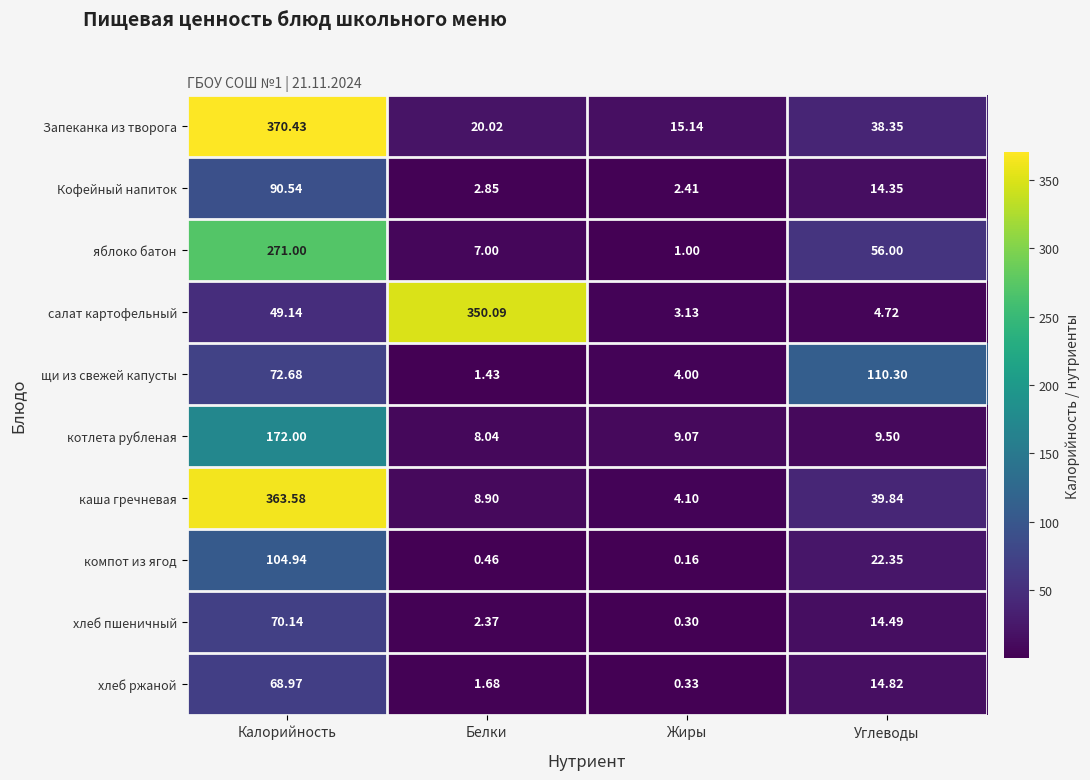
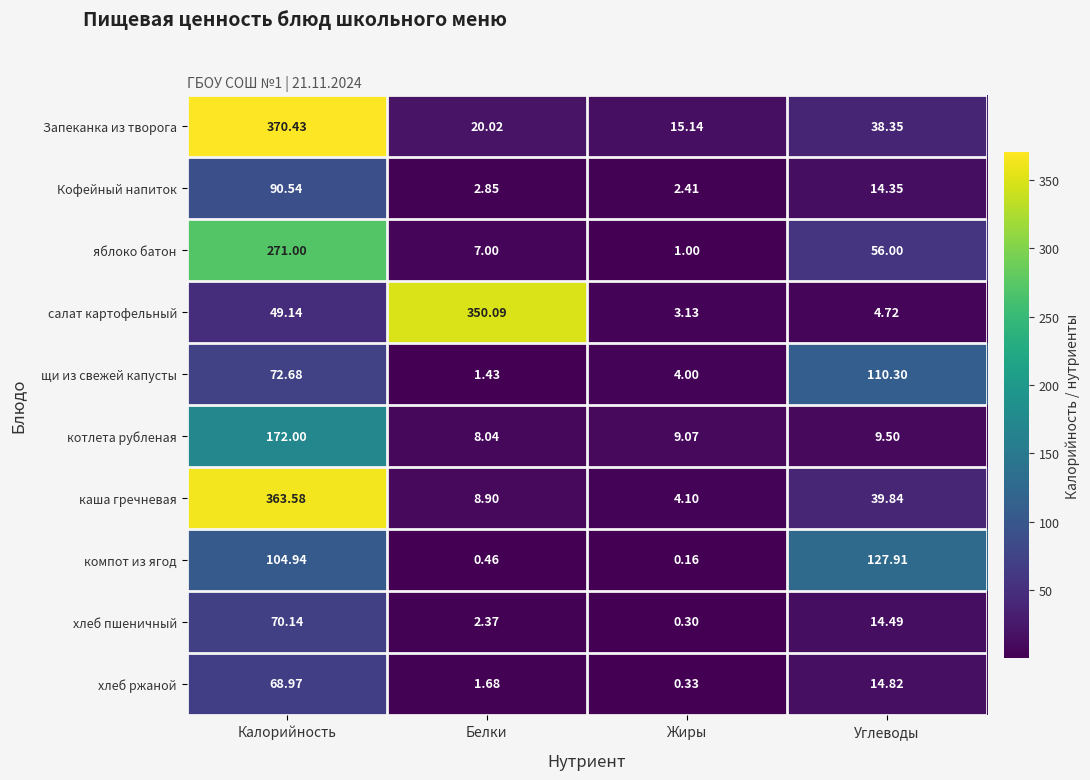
компот из ягод, Углеводы: 22.35 -> 127.91
